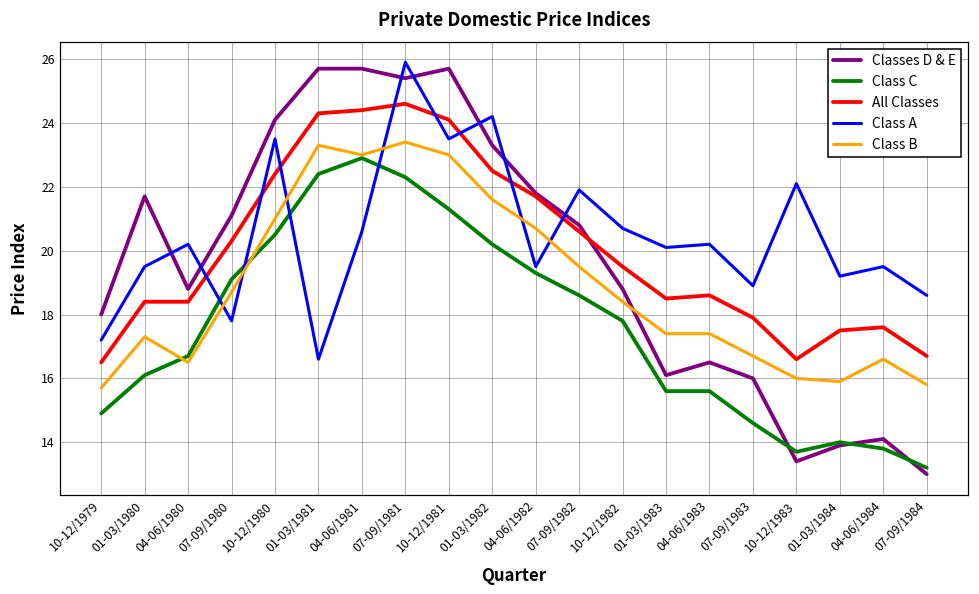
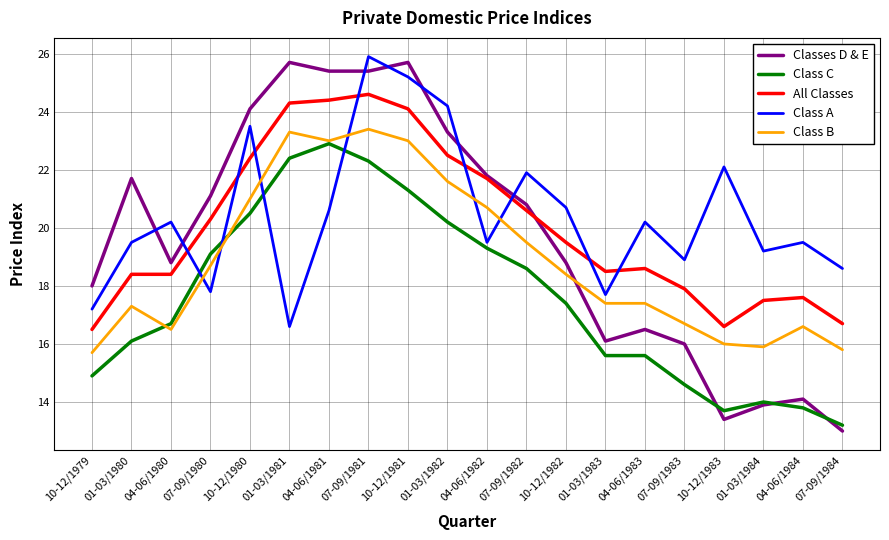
Classes D & E, 04-06/1981: 25.7 -> 25.4
Class A, 10-12/1981: 23.5 -> 25.2
Class C, 10-12/1982: 17.8 -> 17.4
Class A, 01-03/1983: 20.1 -> 17.7
